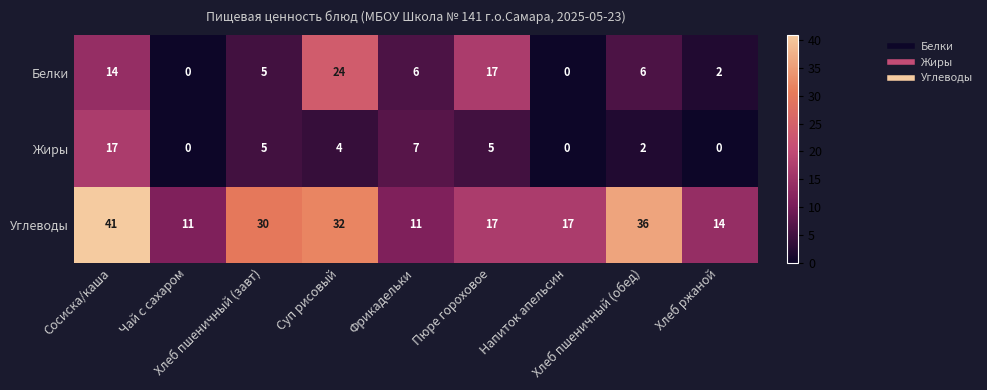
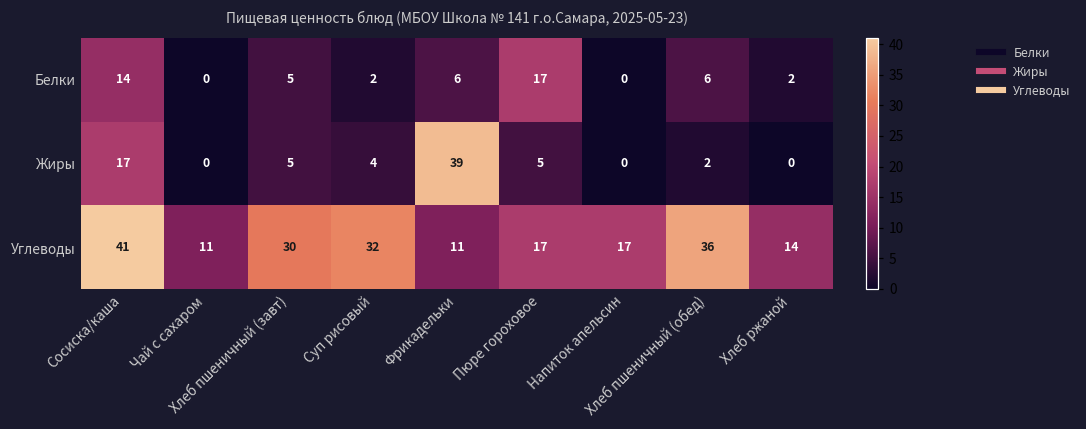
Белки, Суп рисовый: 24 -> 2
Жиры, Фрикадельки: 7 -> 39
